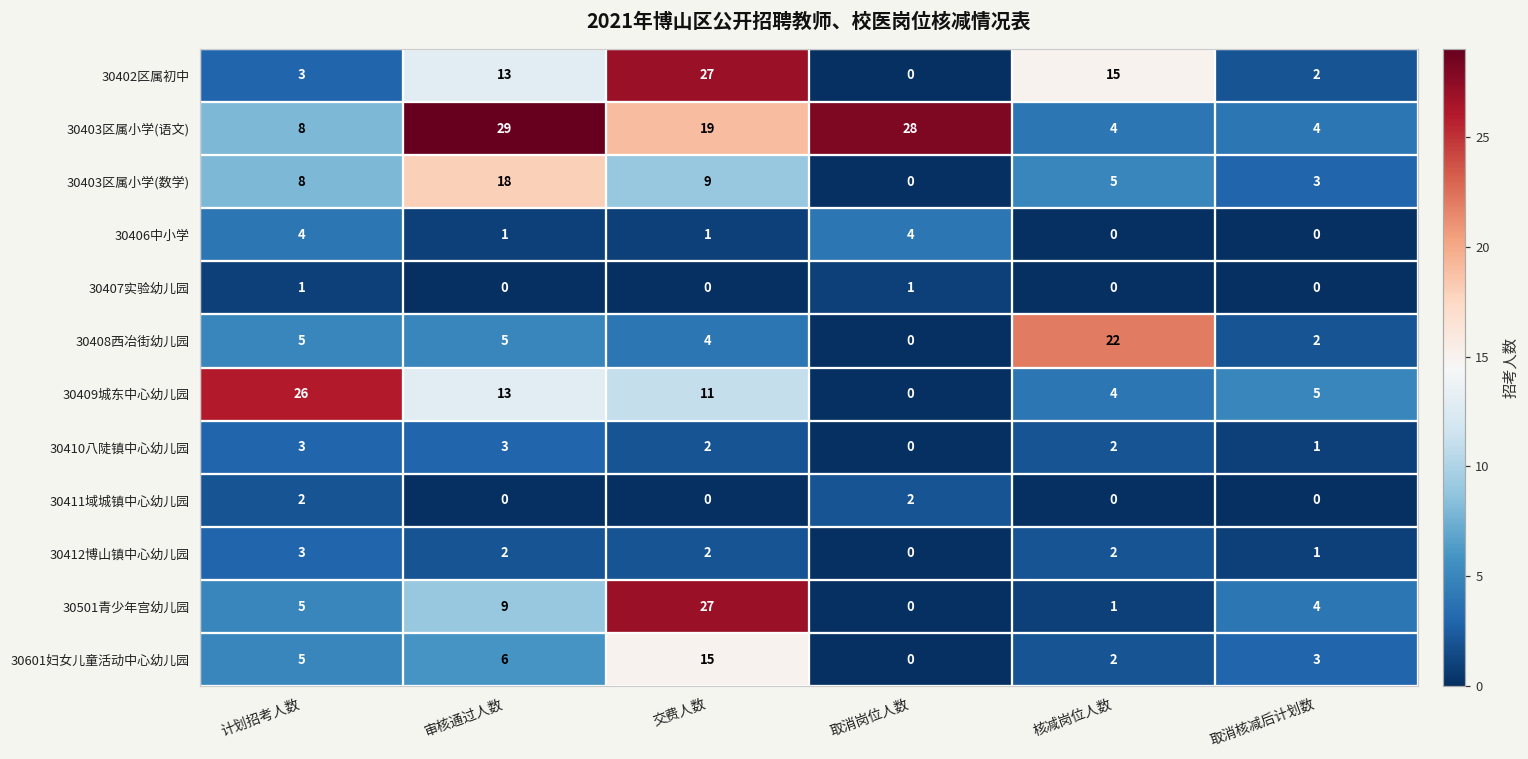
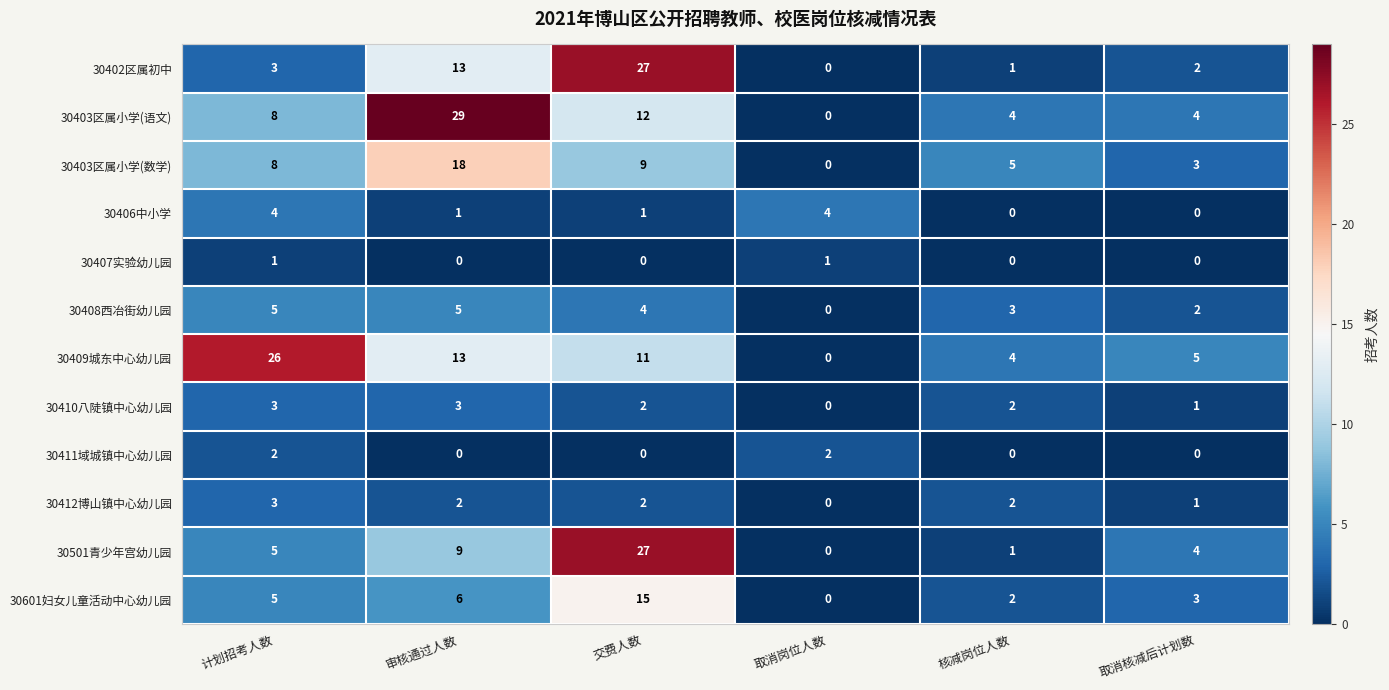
30402区属初中, 核减岗位人数: 15 -> 1
30403区属小学(语文), 交费人数: 19 -> 12
30403区属小学(语文), 取消岗位人数: 28 -> 0
30408西冶街幼儿园, 核减岗位人数: 22 -> 3
